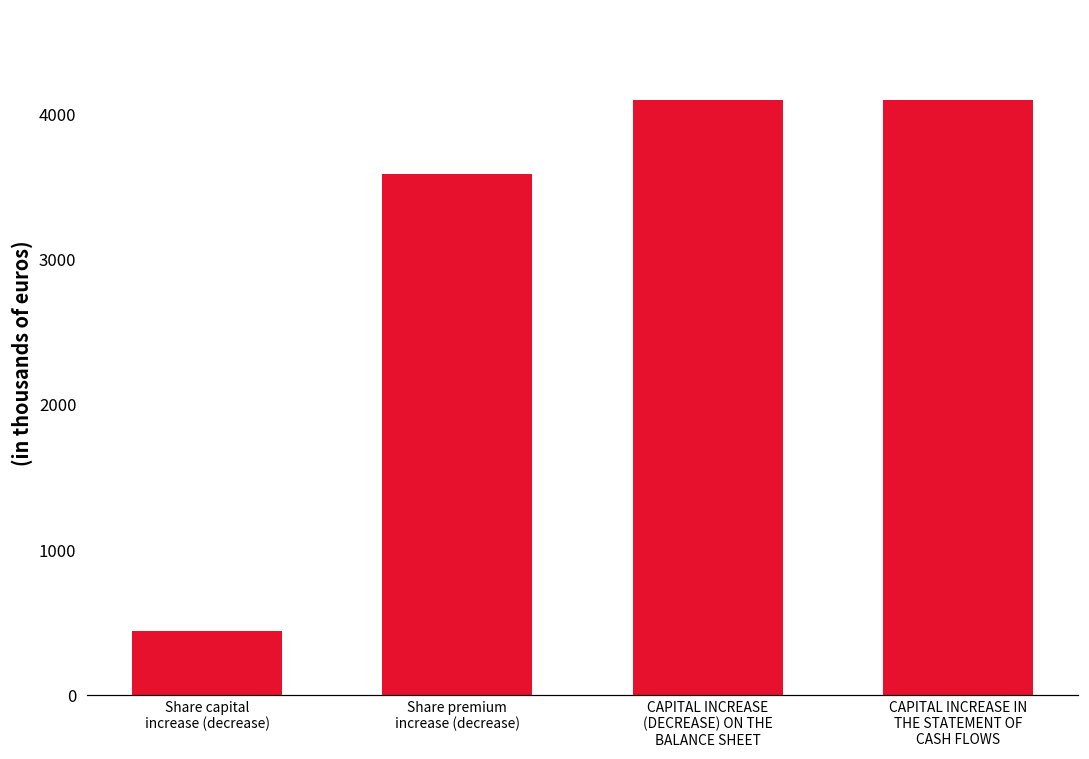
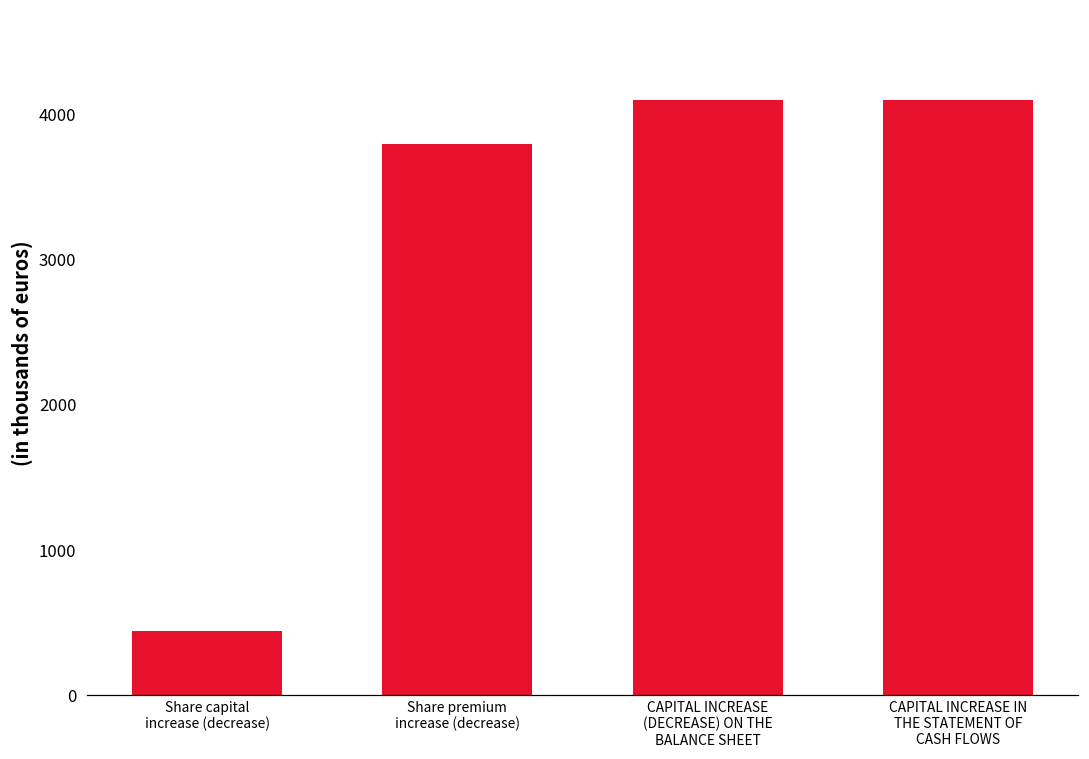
Share premium increase (decrease): 3590 -> 3790
